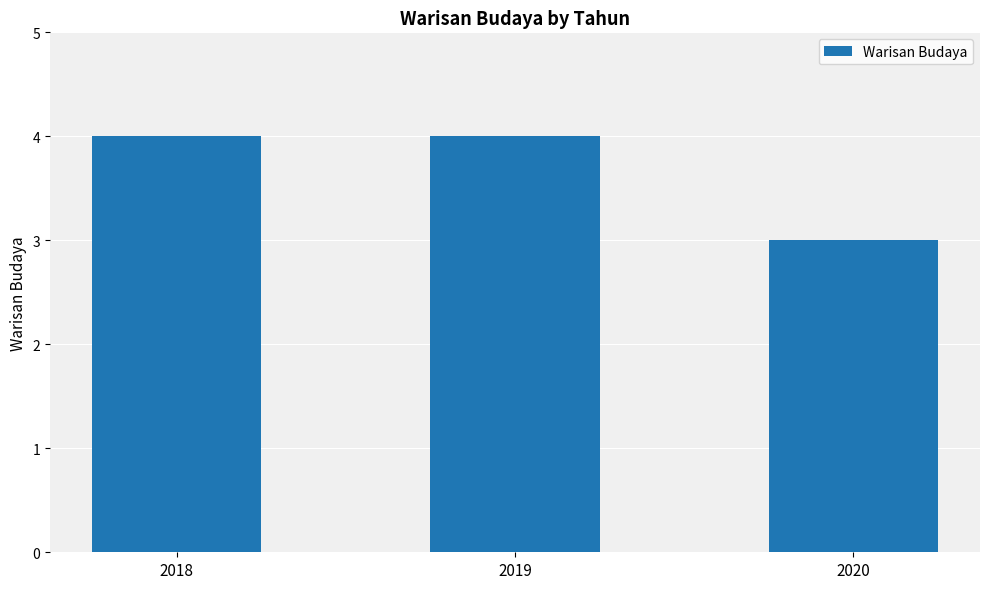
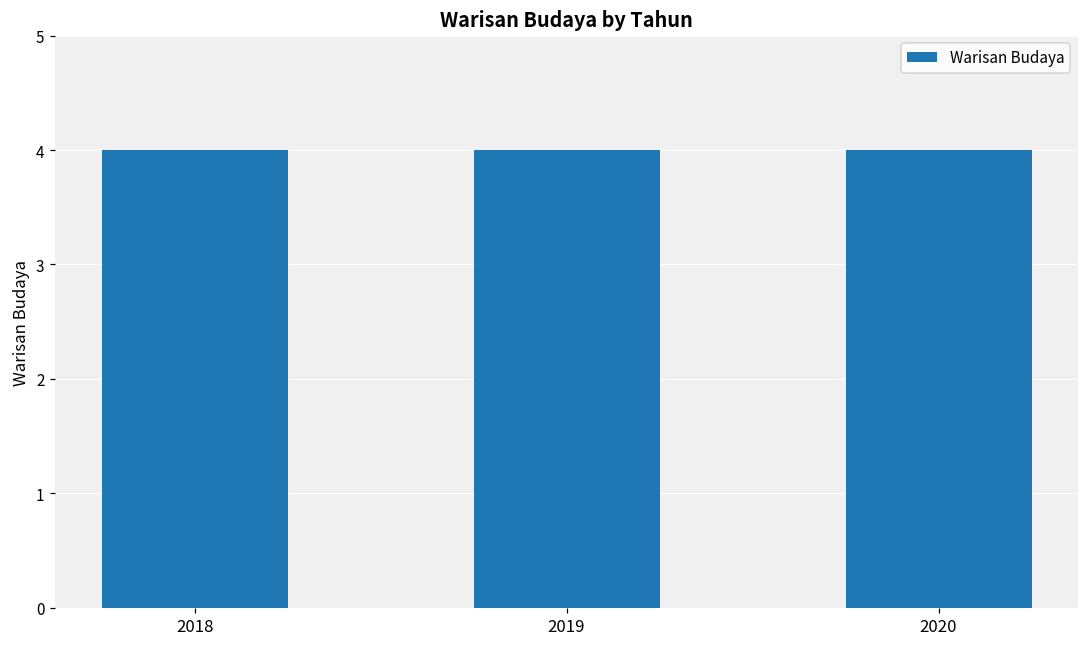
2020: 3 -> 4
